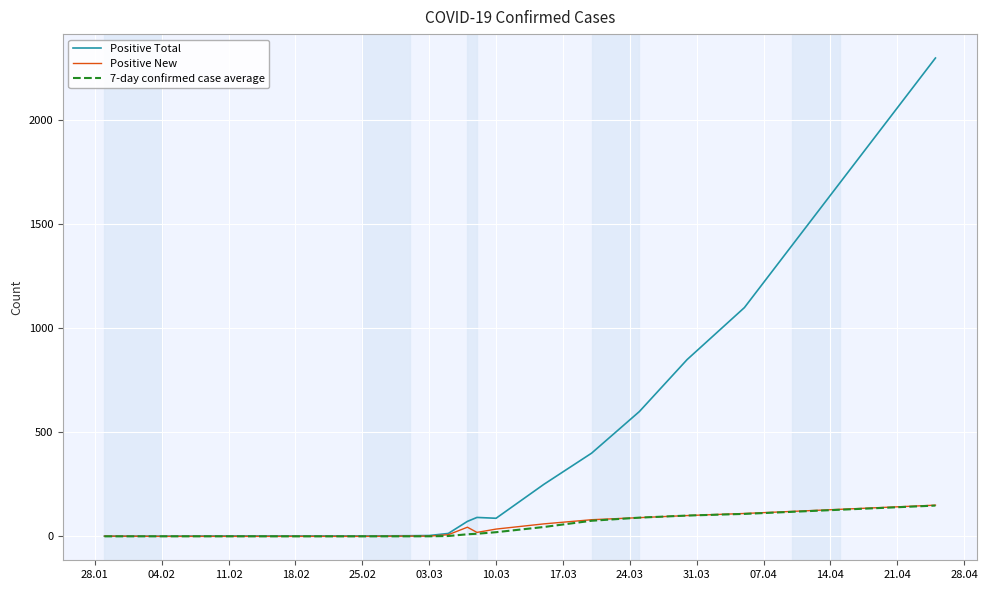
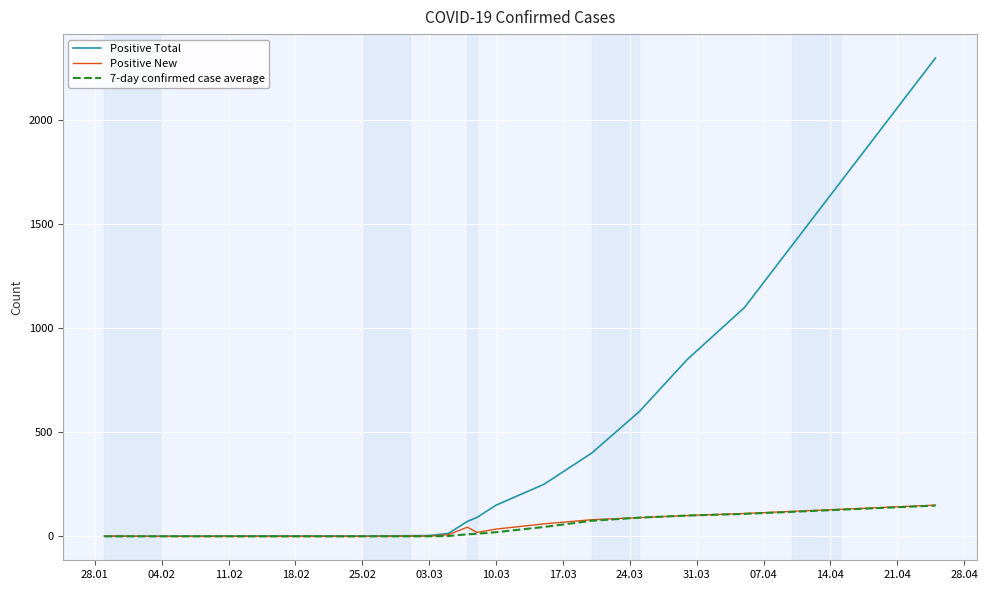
Positive Total, 10.03: 90 -> 150
